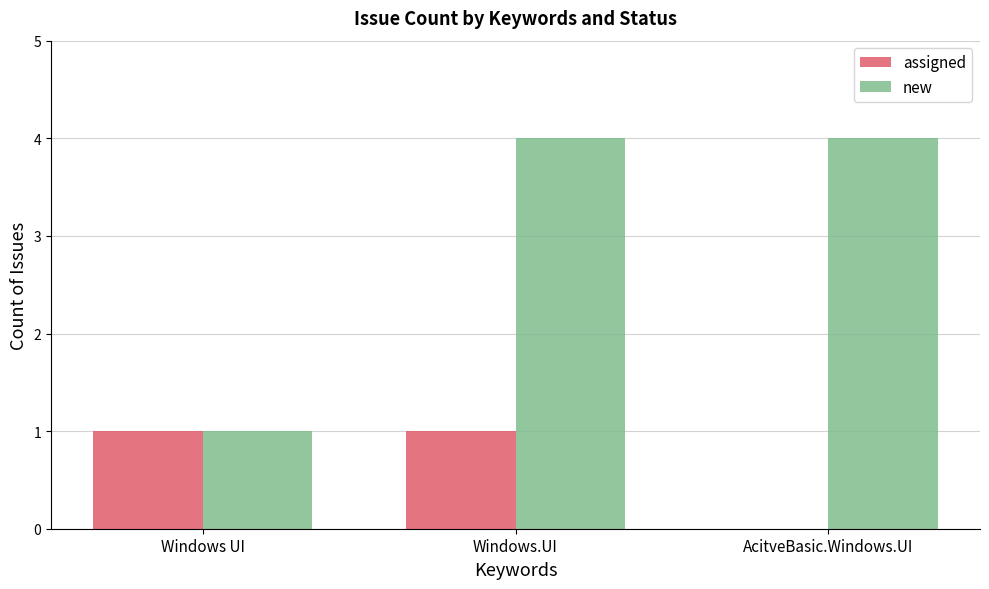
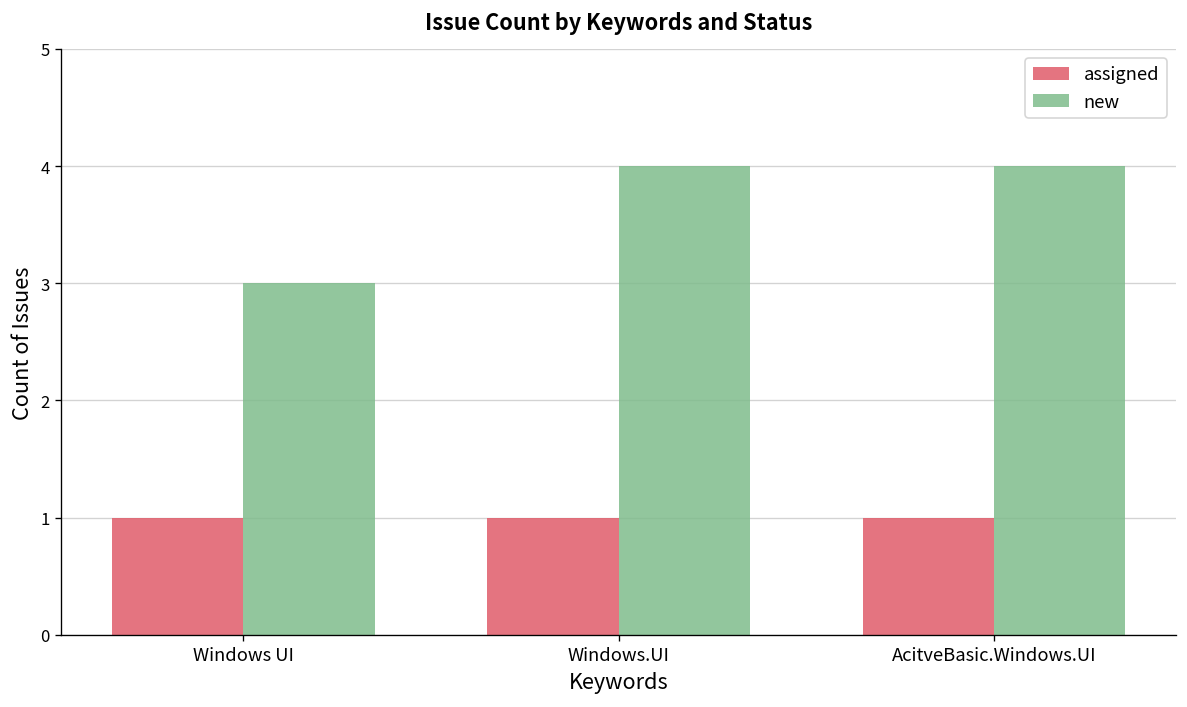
new, Windows UI: 1 -> 3
assigned, AcitveBasic.Windows.UI: 0 -> 1
